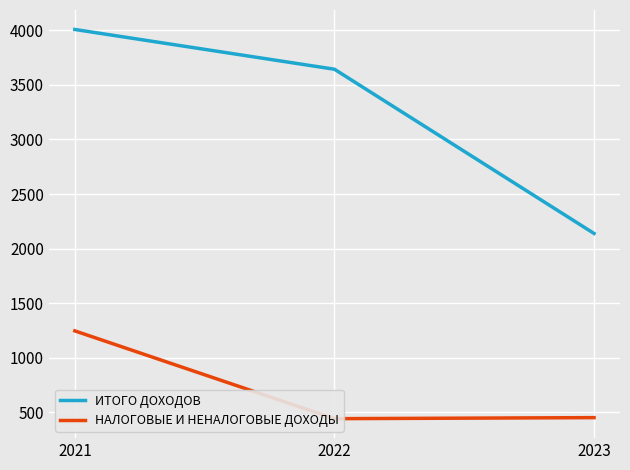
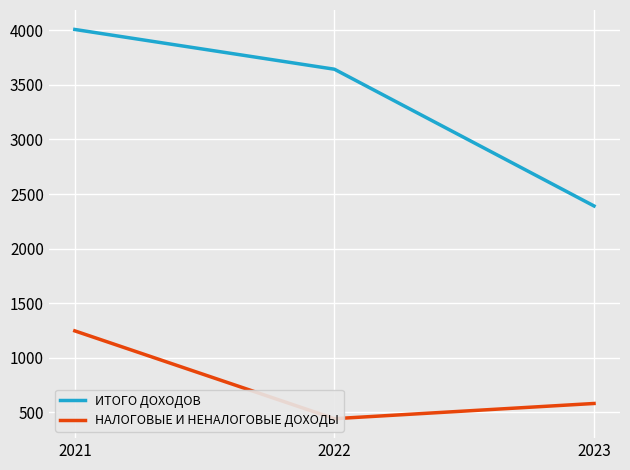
ИТОГО ДОХОДОВ, 2023: 2140 -> 2390
НАЛОГОВЫЕ И НЕНАЛОГОВЫЕ ДОХОДЫ, 2023: 450 -> 580
